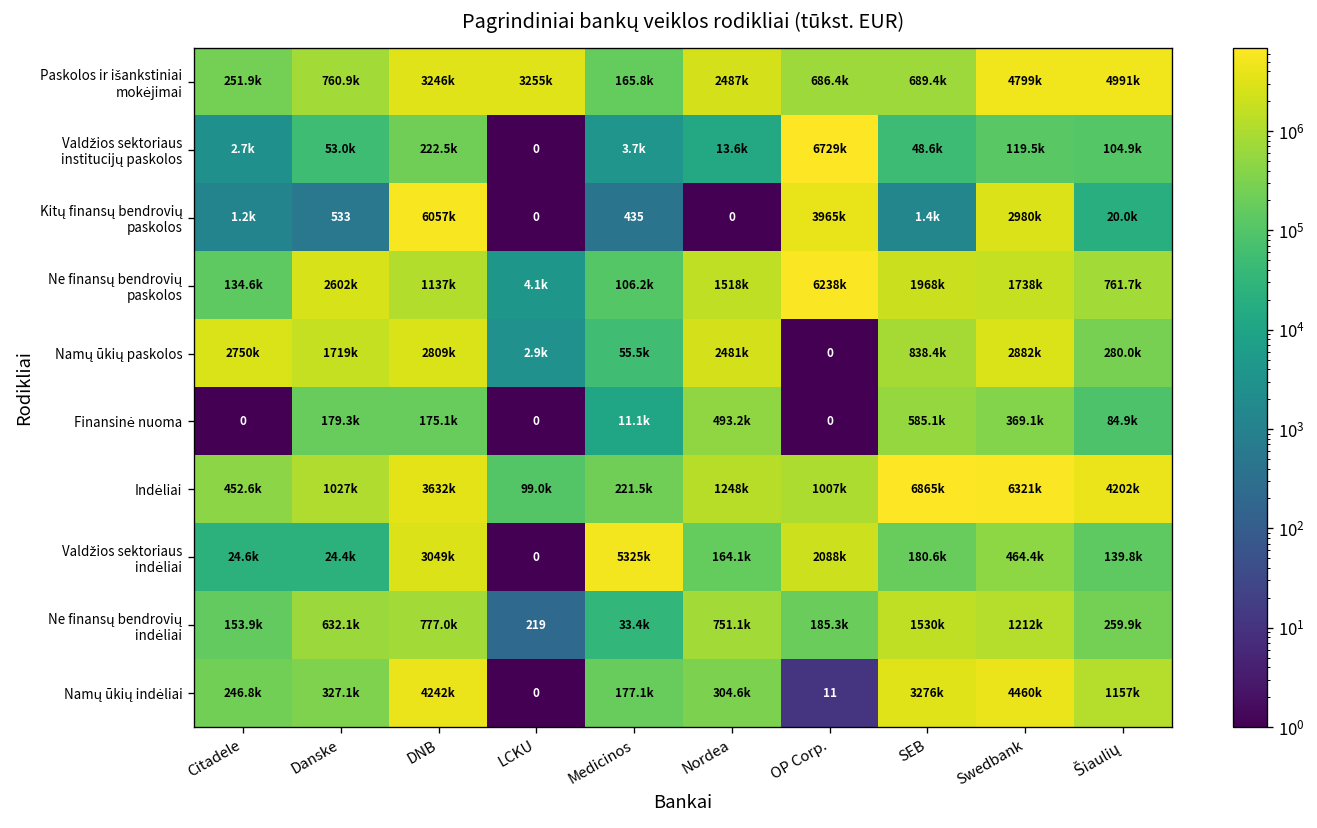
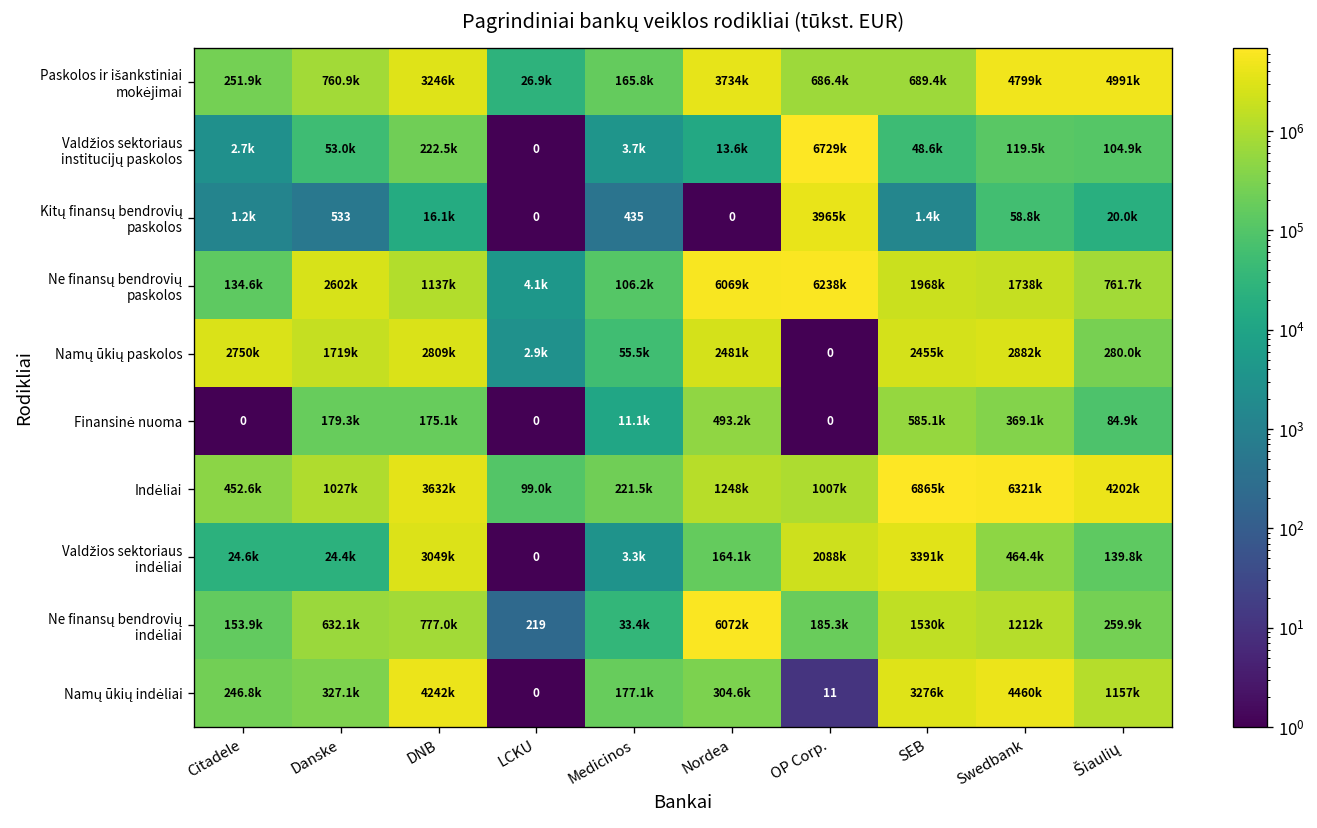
Paskolos ir išankstiniai mokėjimai, LCKU: 3255k -> 26.9k
Paskolos ir išankstiniai mokėjimai, Nordea: 2487k -> 3734k
Kitų finansų bendrovių paskolos, DNB: 6057k -> 16.1k
Kitų finansų bendrovių paskolos, Swedbank: 2980k -> 58.8k
Ne finansų bendrovių paskolos, Nordea: 1518k -> 6069k
Namų ūkių paskolos, SEB: 838.4k -> 2455k
Valdžios sektoriaus indėliai, Medicinos: 5325k -> 3.3k
Valdžios sektoriaus indėliai, SEB: 180.6k -> 3391k
Ne finansų bendrovių indėliai, Nordea: 751.1k -> 6072k
